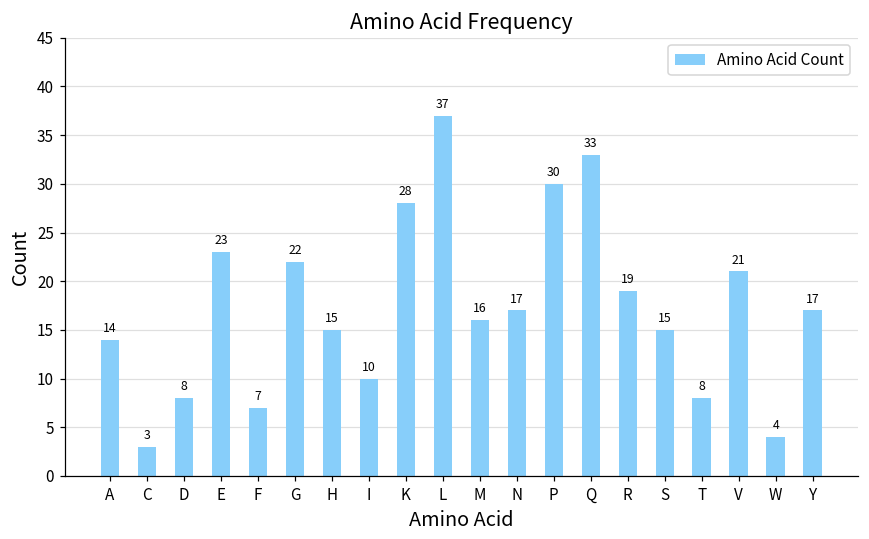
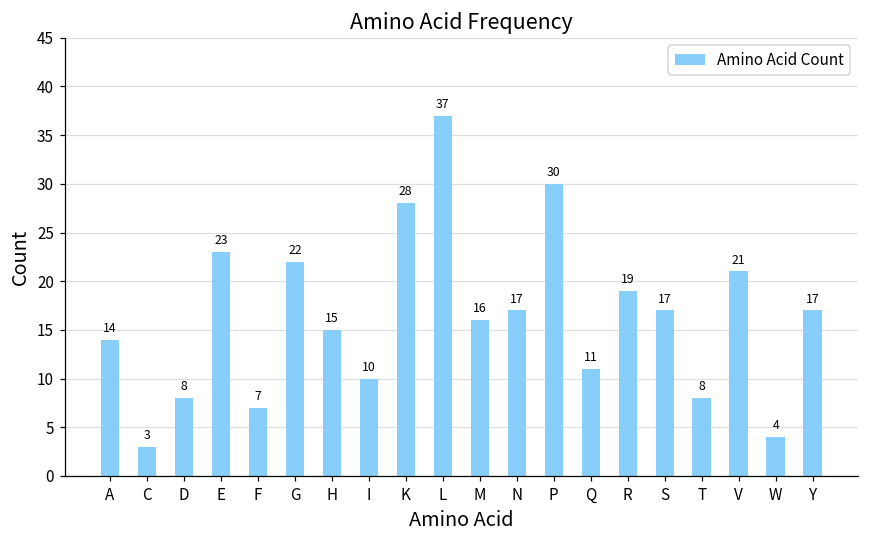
Q: 33 -> 11
S: 15 -> 17
